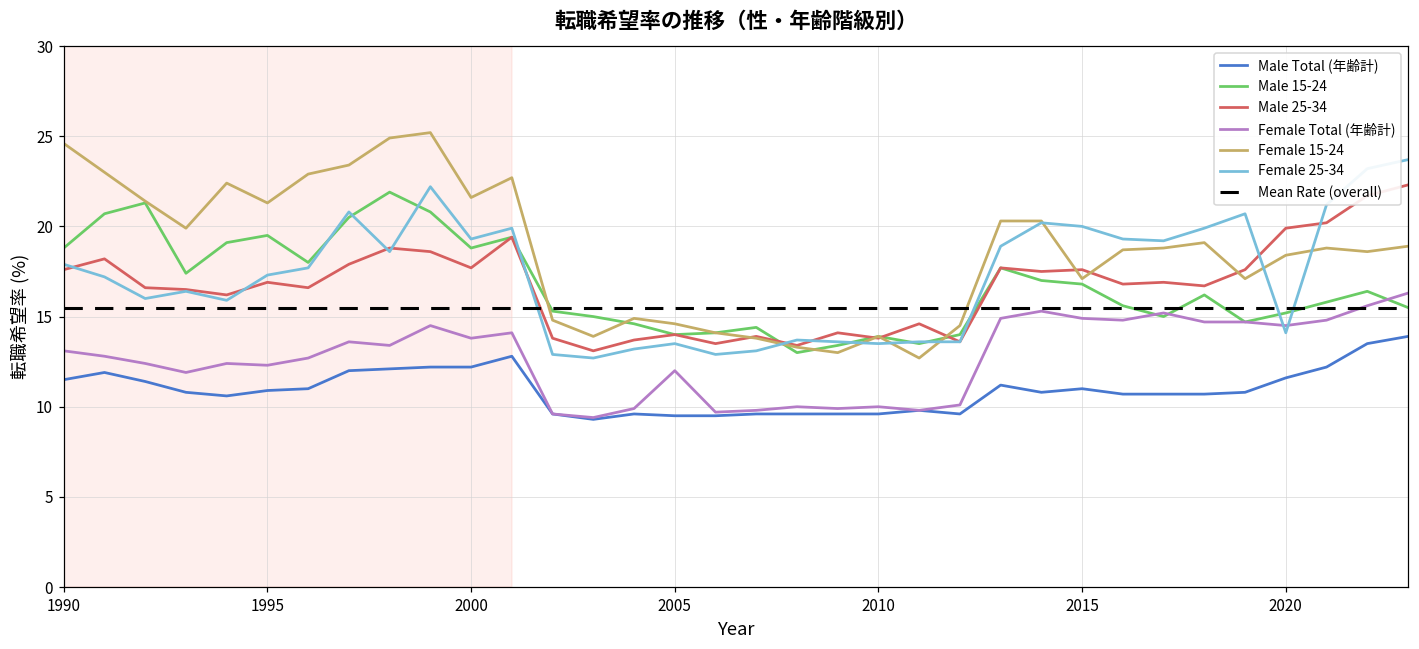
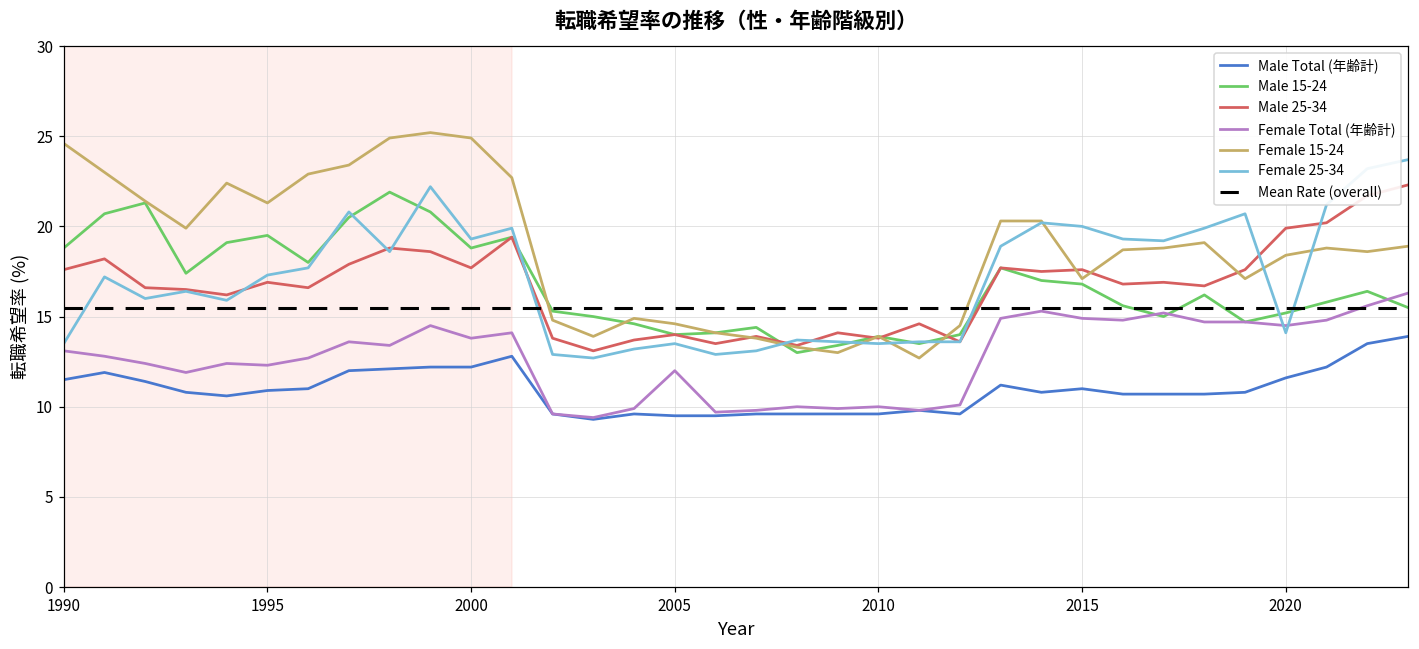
Female 25-34, 1990: 17.9 -> 13.5
Female 15-24, 2000: 21.6 -> 24.9
